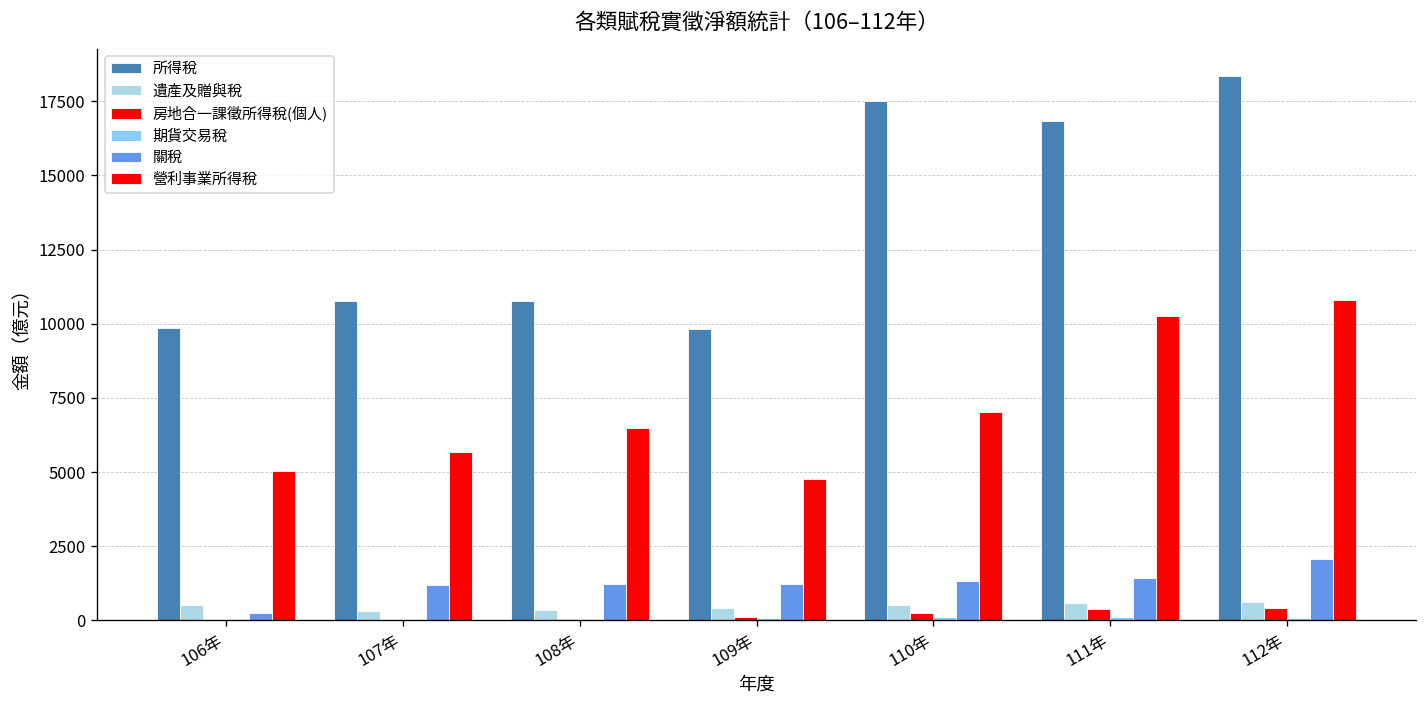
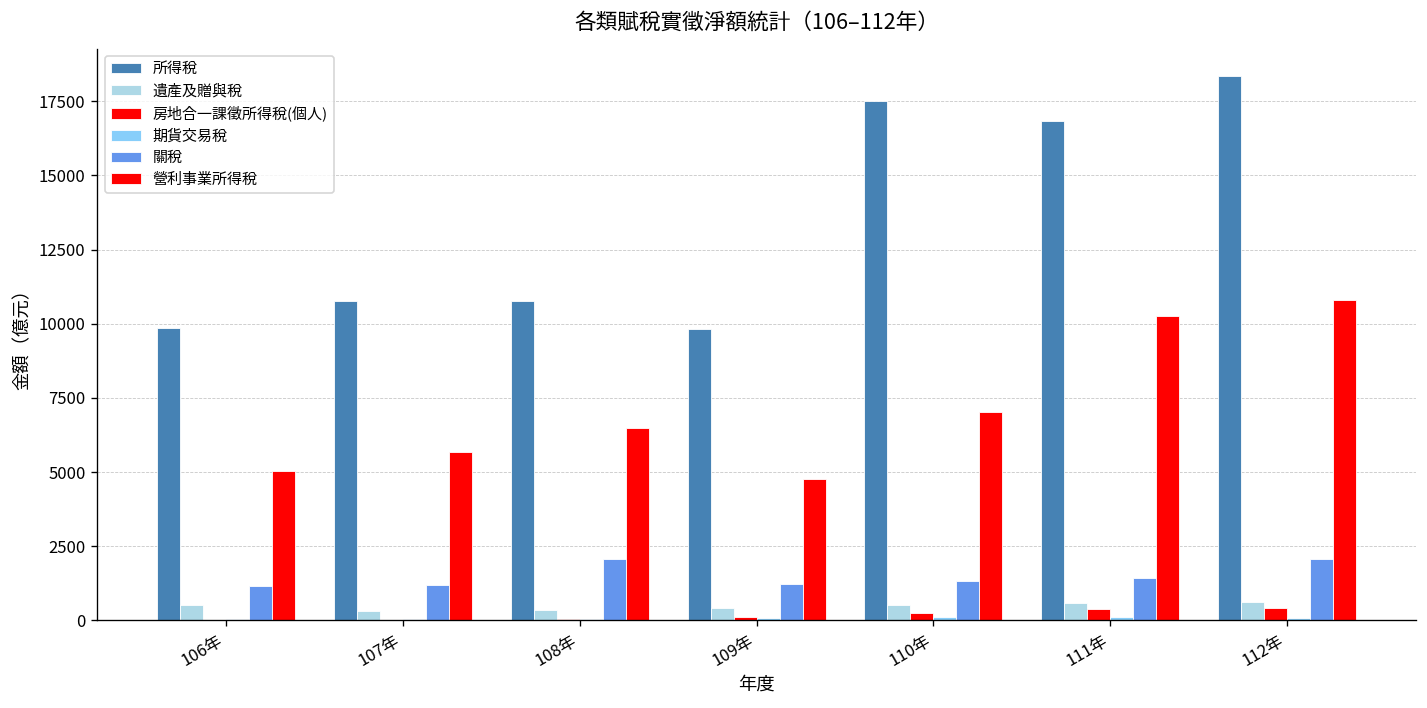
關稅, 106年: 200 -> 1200
關稅, 108年: 1200 -> 2100
